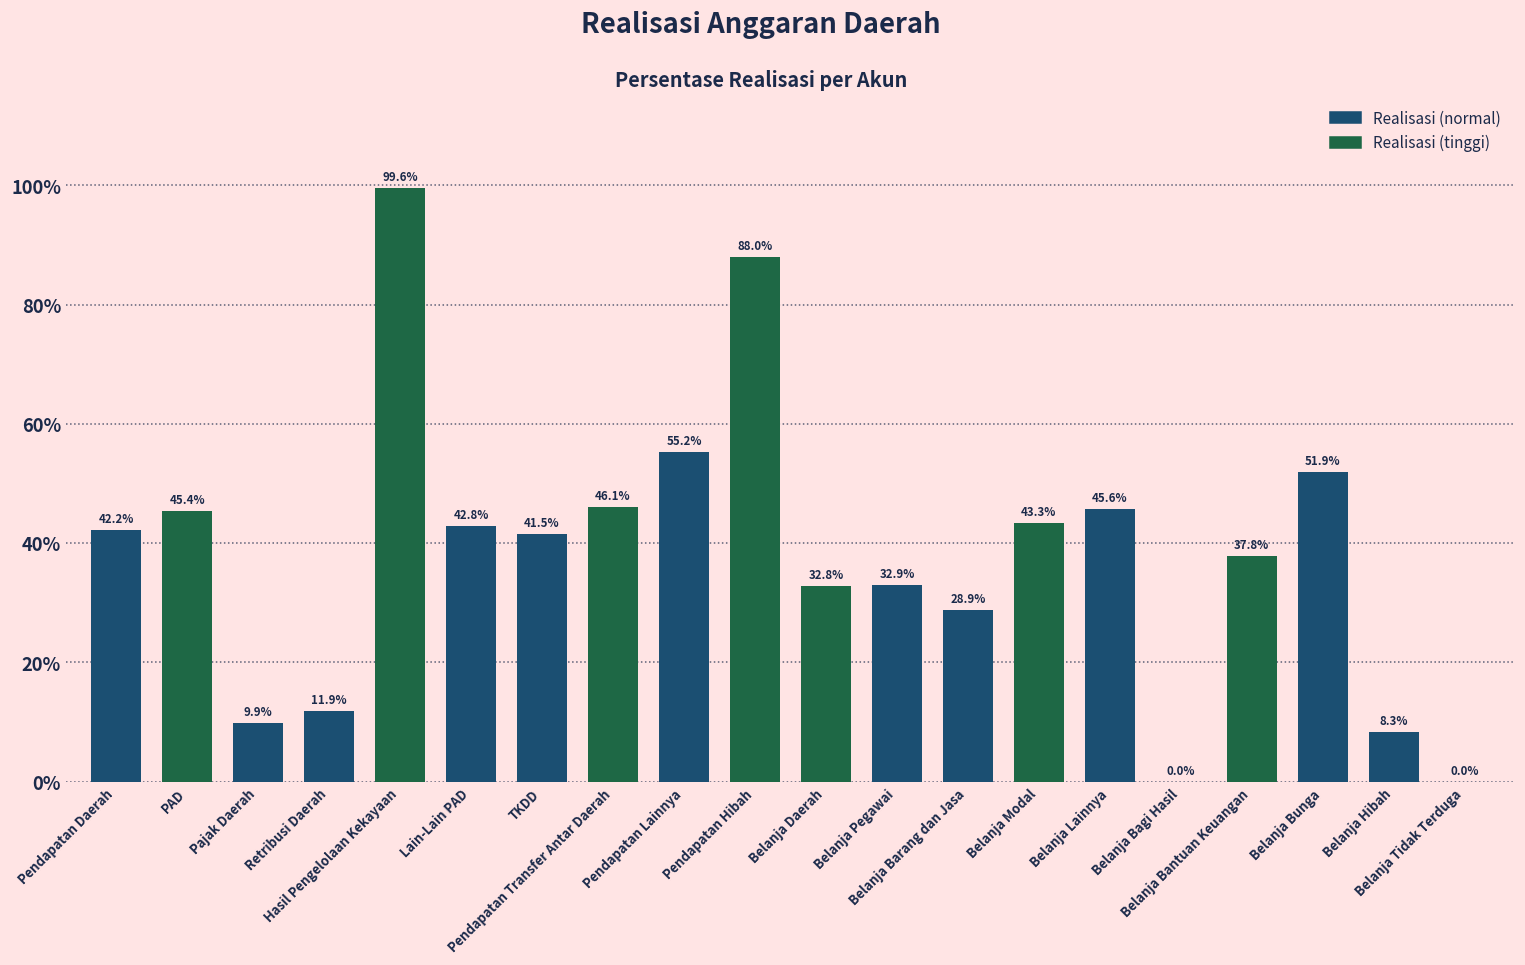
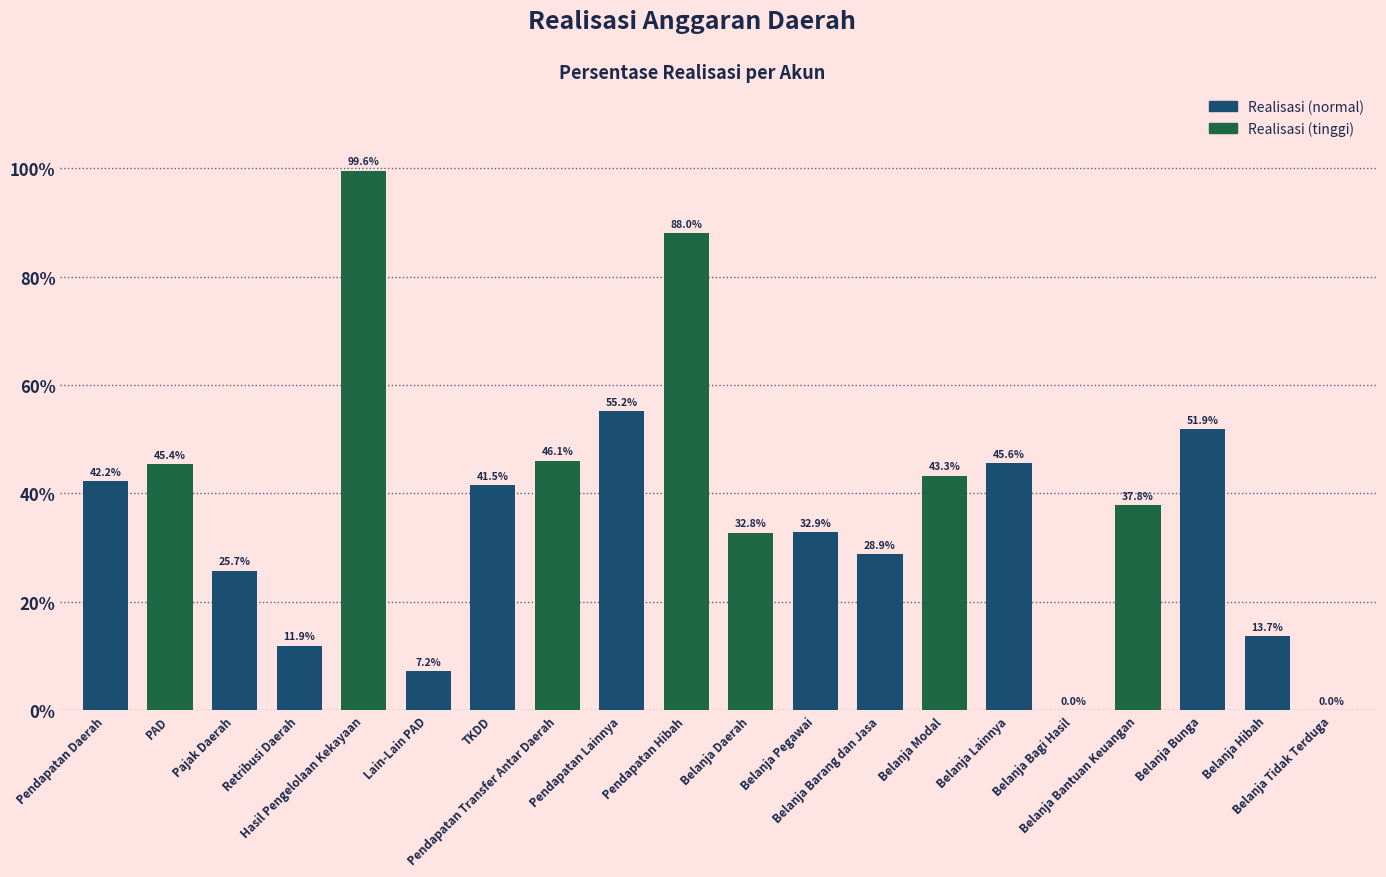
Pajak Daerah: 9.9% -> 25.7%
Lain-Lain PAD: 42.8% -> 7.2%
Belanja Hibah: 8.3% -> 13.7%
